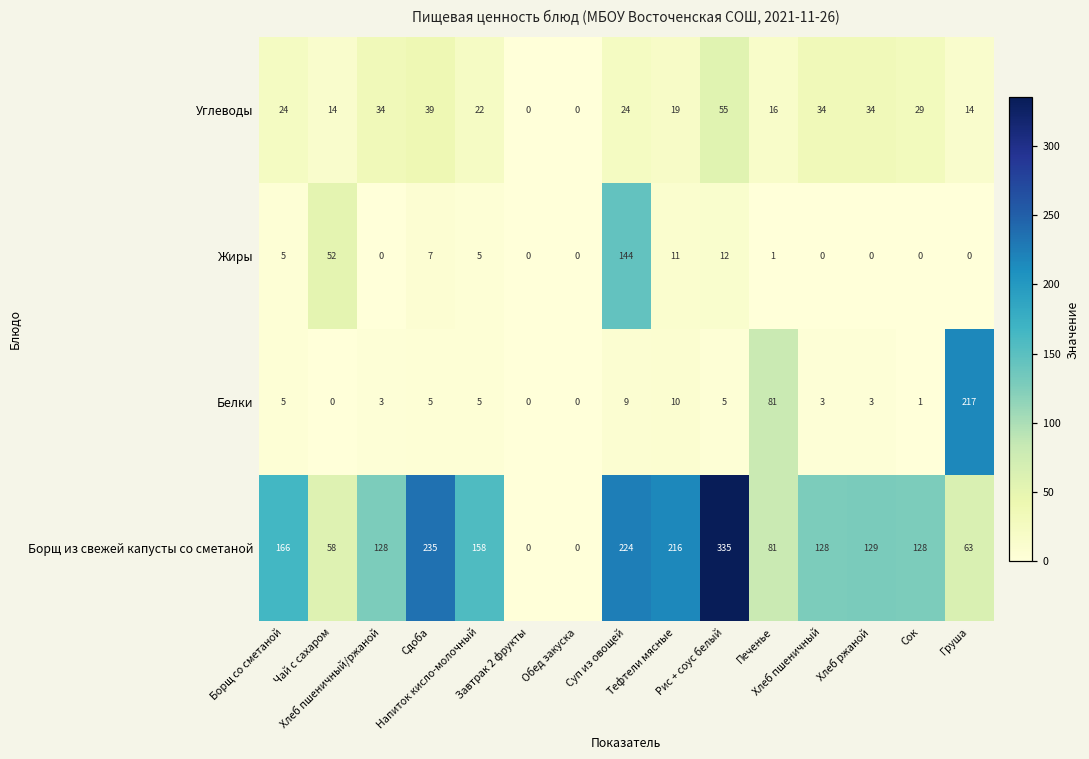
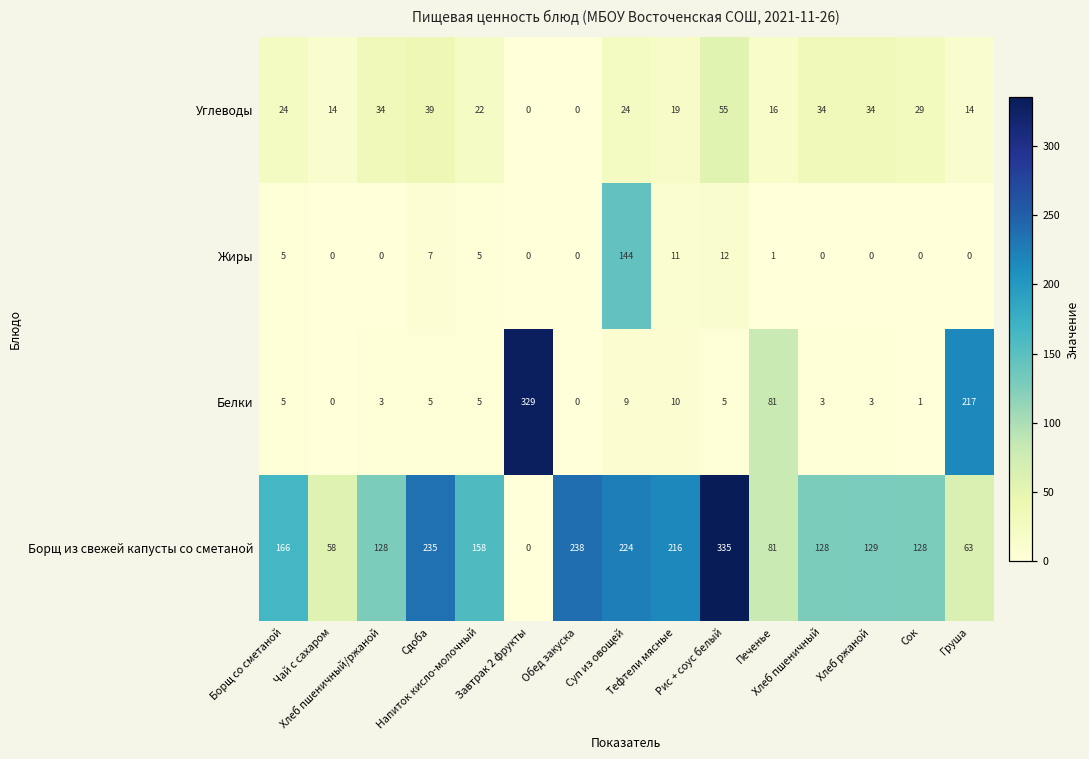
Жиры, Чай с сахаром: 52 -> 0
Белки, Завтрак 2 фрукты: 0 -> 329
Борщ из свежей капусты со сметаной, Обед закуска: 0 -> 238
